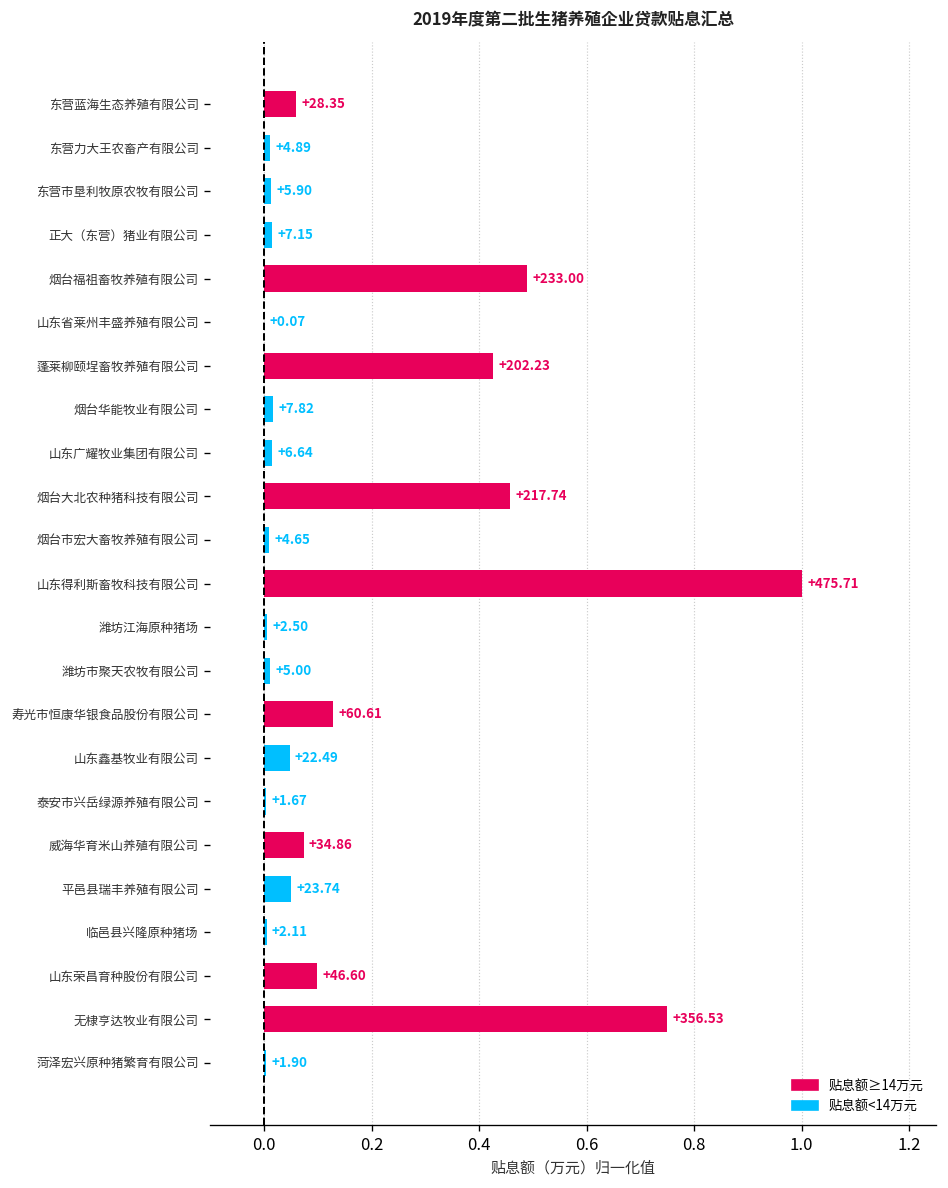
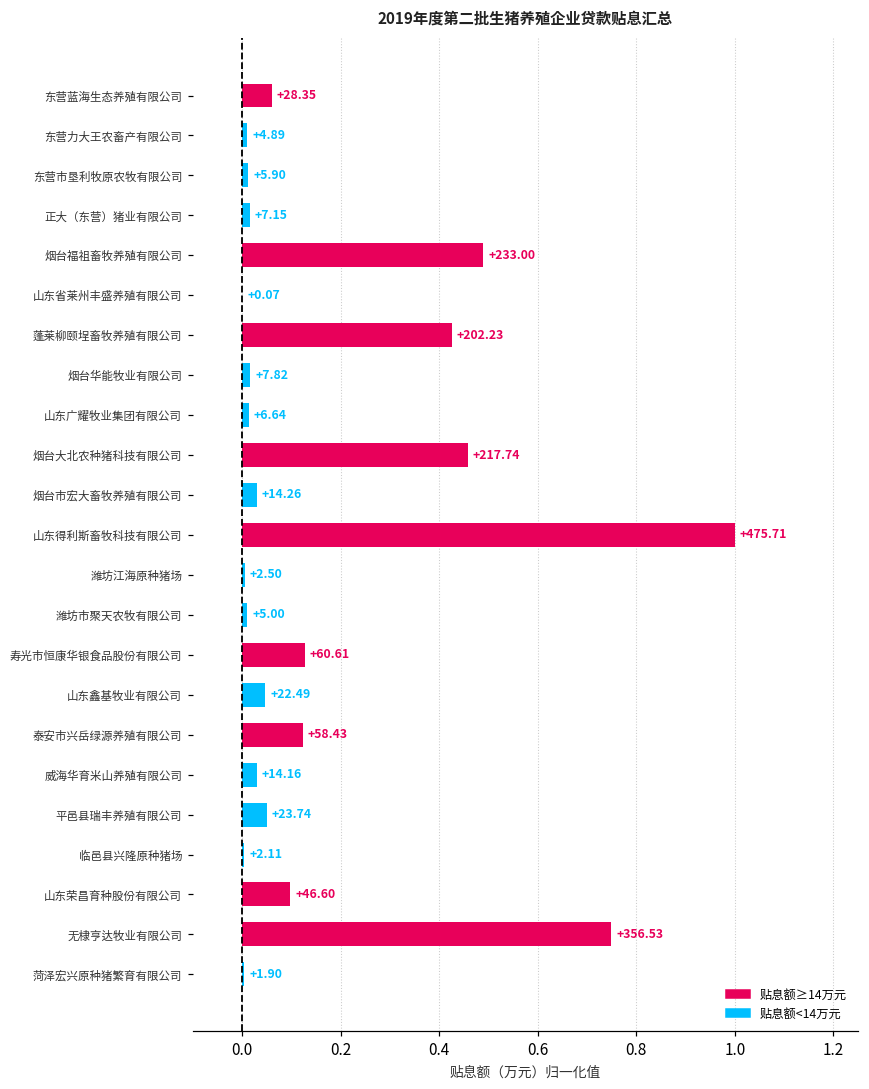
烟台市宏大畜牧养殖有限公司: +4.65 -> +14.26
泰安市兴岳绿源养殖有限公司: +1.67 -> +58.43
威海华育米山养殖有限公司: +34.86 -> +14.16
